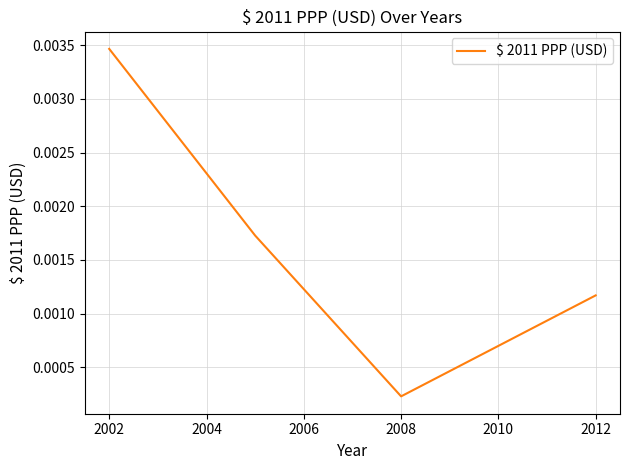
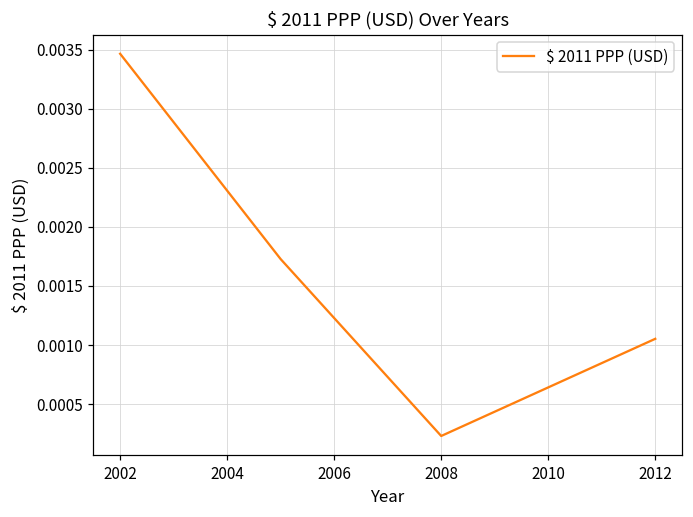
2012: 0.00117 -> 0.00105
